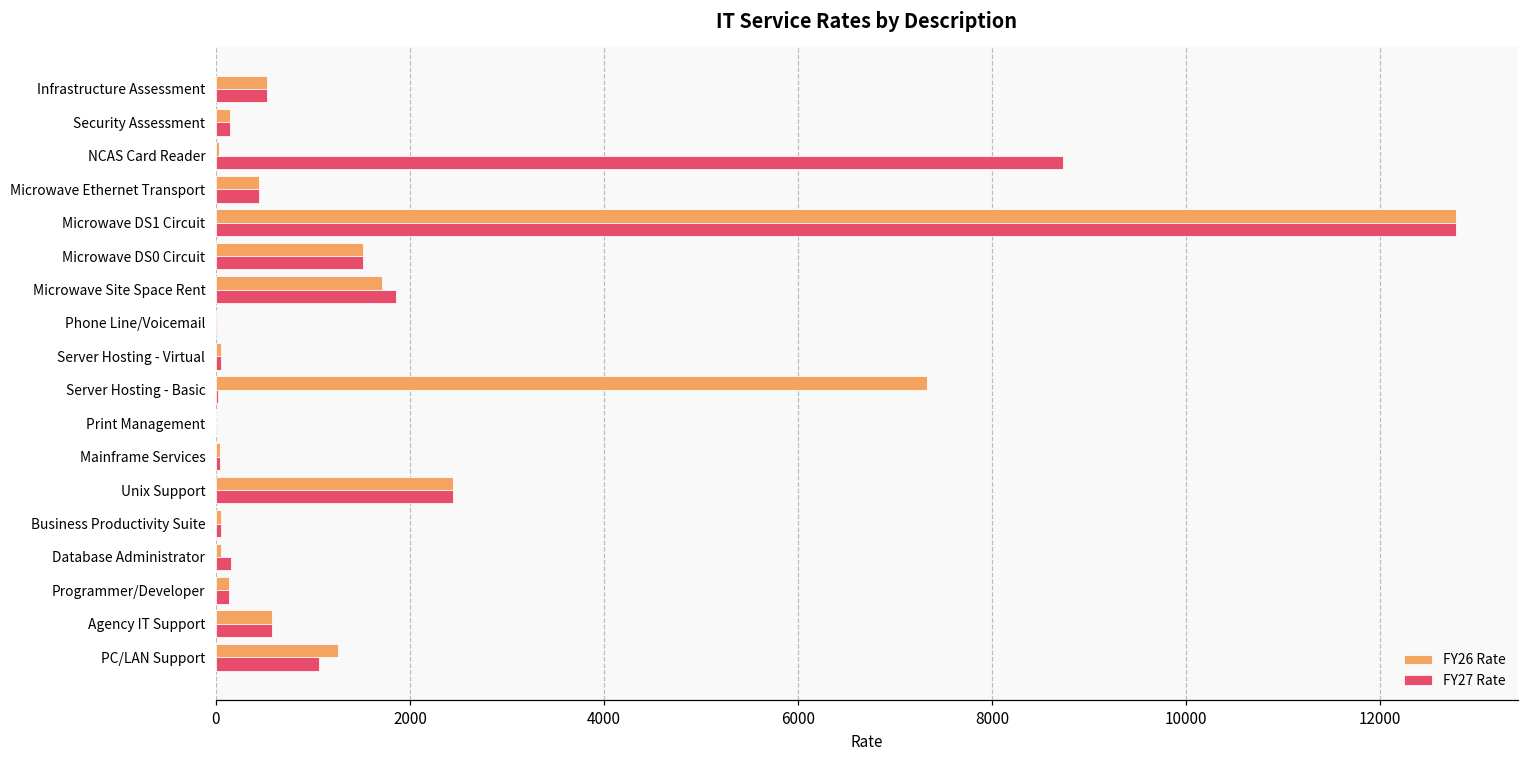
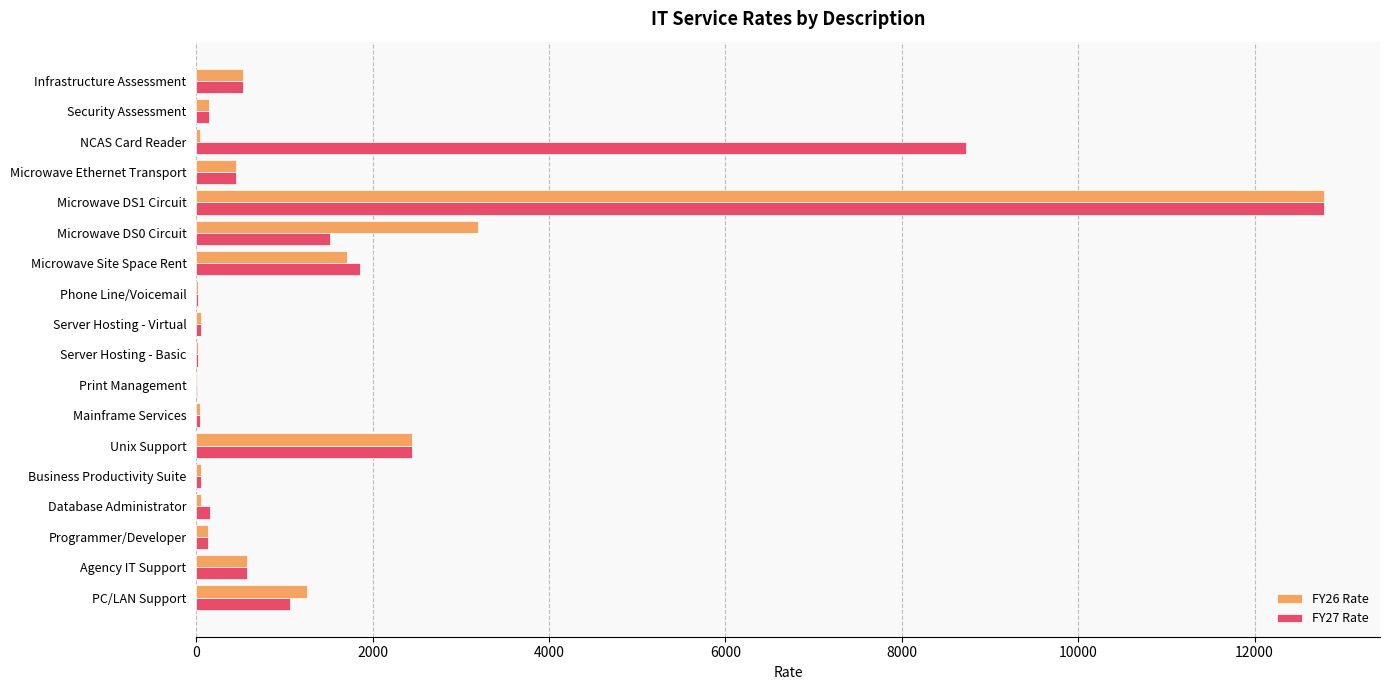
FY26 Rate, Microwave DS0 Circuit: 1500 -> 3200
FY26 Rate, Server Hosting - Basic: 7300 -> 0
